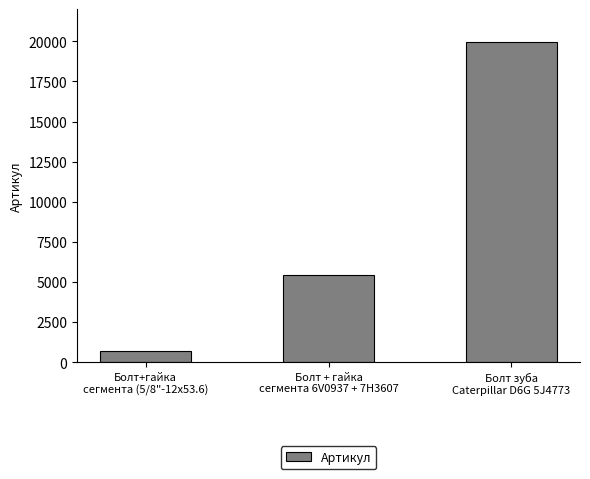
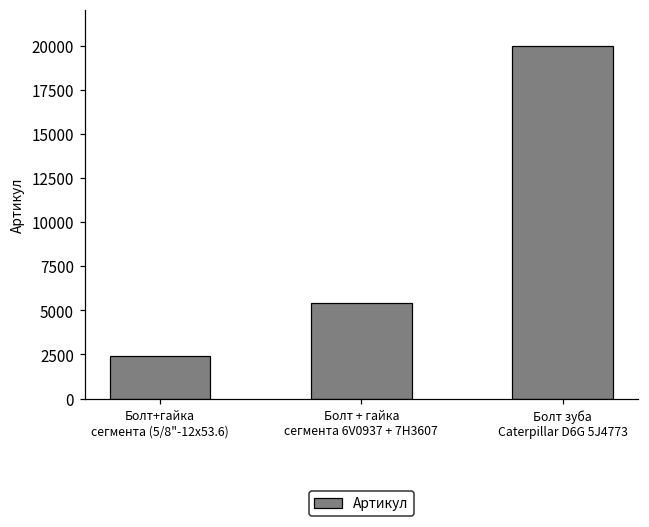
Болт+гайка сегмента (5/8"-12х53.6): 700 -> 2400
